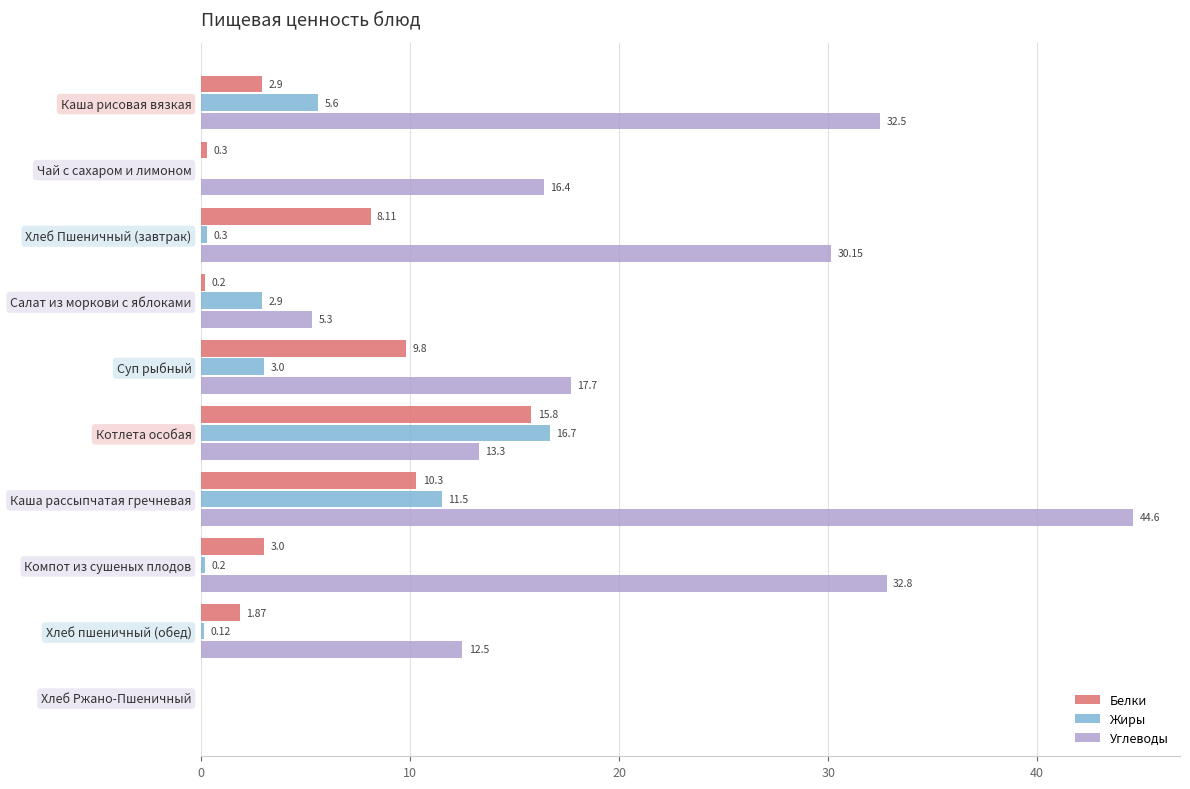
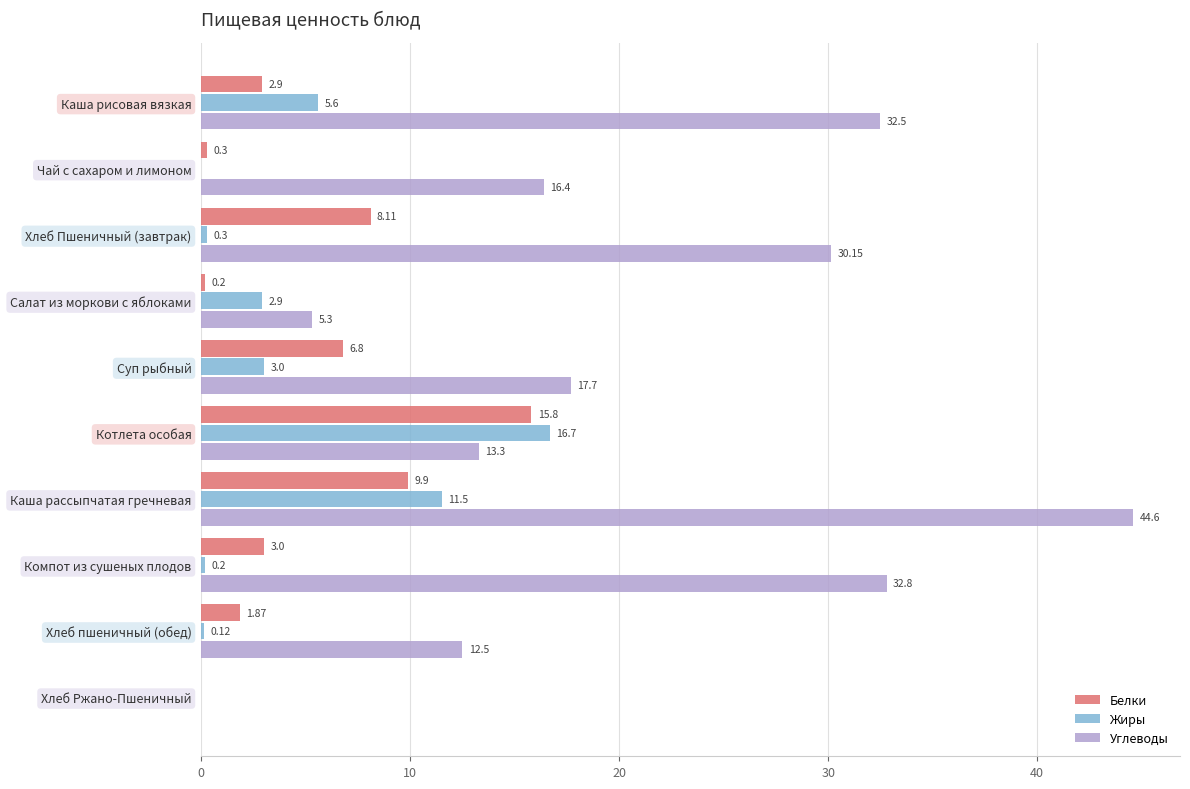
Белки, Суп рыбный: 9.8 -> 6.8
Белки, Каша рассыпчатая гречневая: 10.3 -> 9.9
